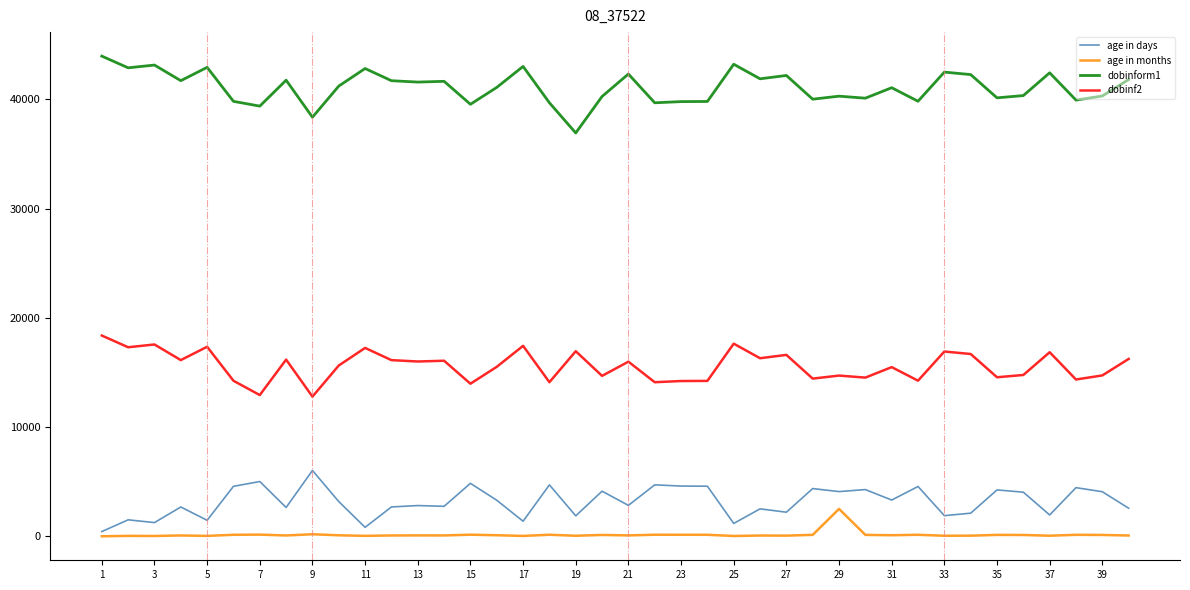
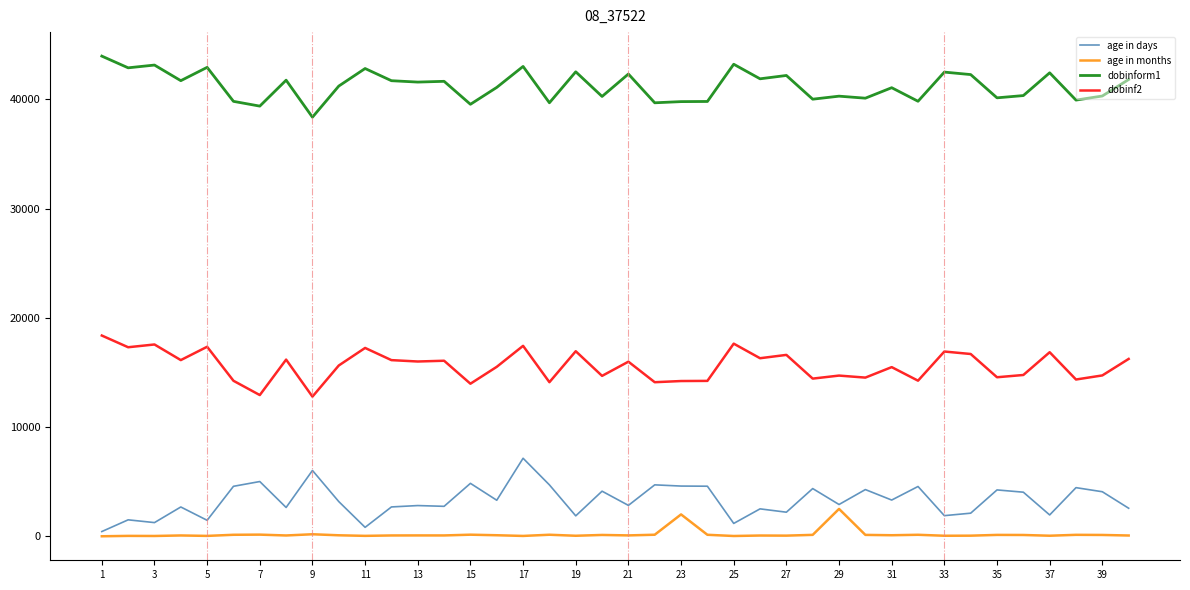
age in days, 17: 1400 -> 7200
dobinform1, 19: 36900 -> 42500
age in months, 23: 200 -> 2000
age in days, 29: 4100 -> 2900
